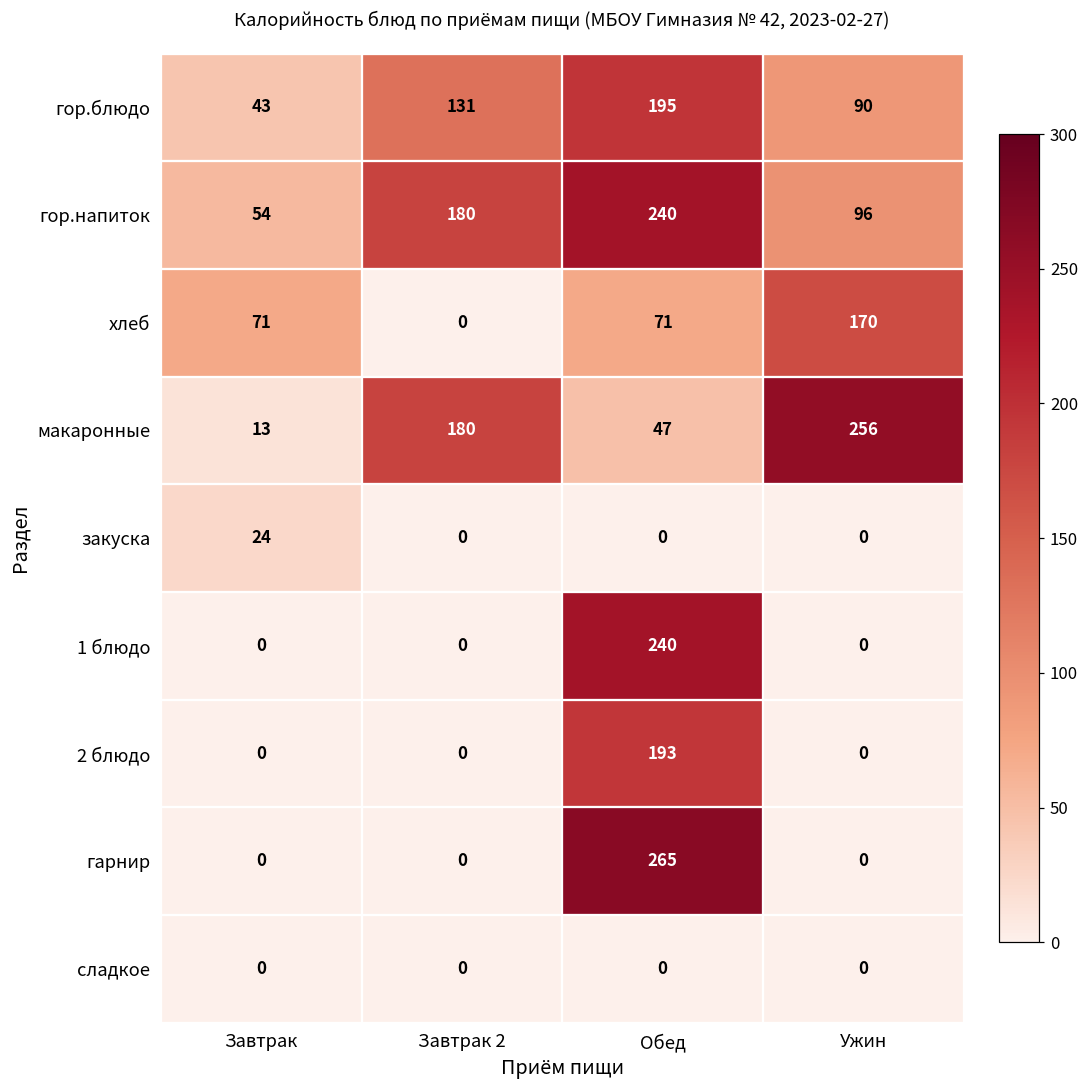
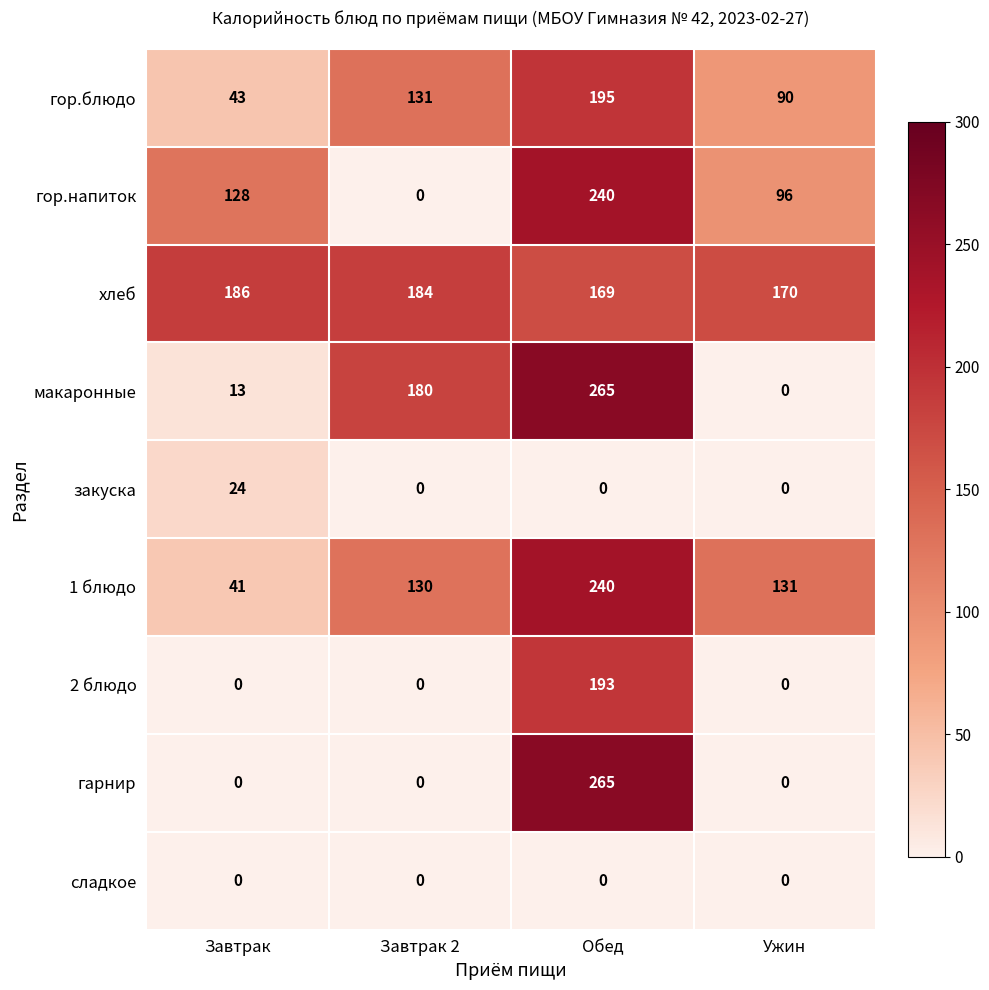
гор.напиток, Завтрак: 54 -> 128
гор.напиток, Завтрак 2: 180 -> 0
хлеб, Завтрак: 71 -> 186
хлеб, Завтрак 2: 0 -> 184
хлеб, Обед: 71 -> 169
макаронные, Обед: 47 -> 265
макаронные, Ужин: 256 -> 0
1 блюдо, Завтрак: 0 -> 41
1 блюдо, Завтрак 2: 0 -> 130
1 блюдо, Ужин: 0 -> 131
